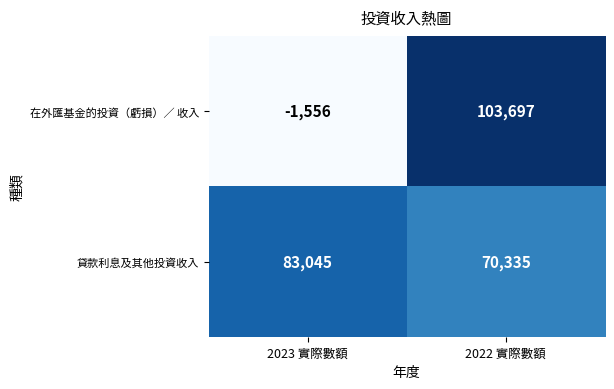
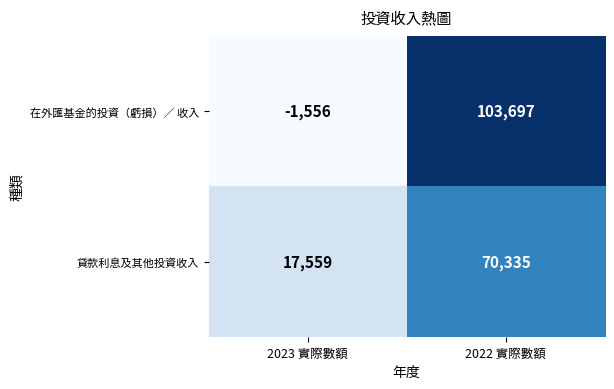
貸款利息及其他投資收入, 2023 實際數額: 83,045 -> 17,559
